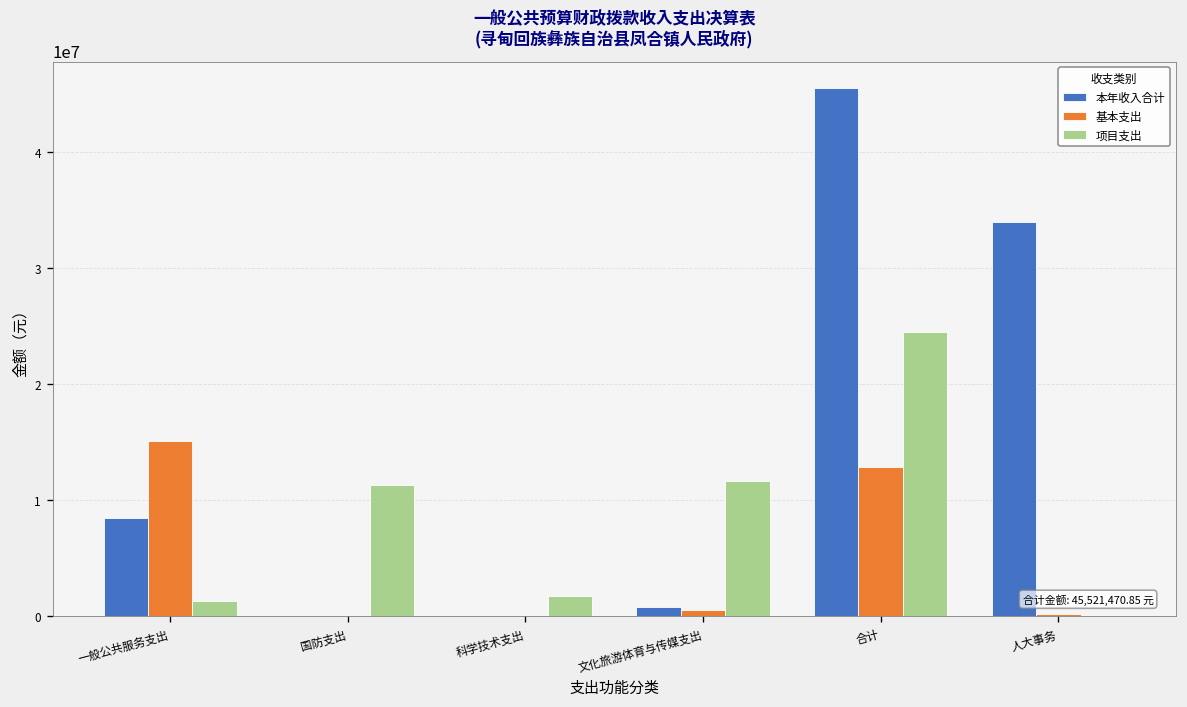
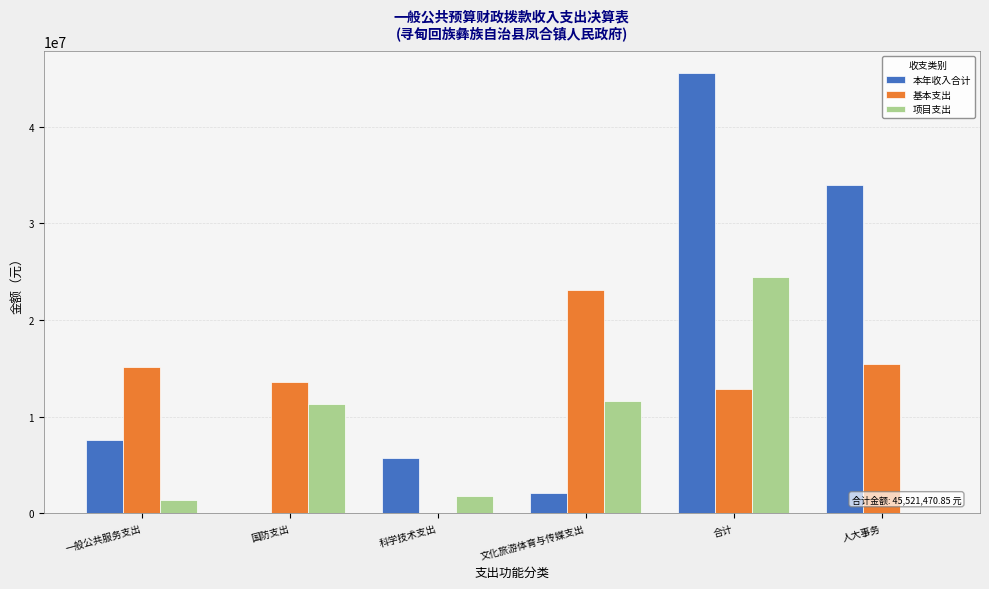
本年收入合计, 一般公共服务支出: 8500000 -> 7600000
基本支出, 国防支出: 0 -> 14000000
本年收入合计, 科学技术支出: 0 -> 6000000
本年收入合计, 文化旅游体育与传媒支出: 1000000 -> 2000000
基本支出, 文化旅游体育与传媒支出: 1000000 -> 23000000
基本支出, 人大事务: 0 -> 15000000
